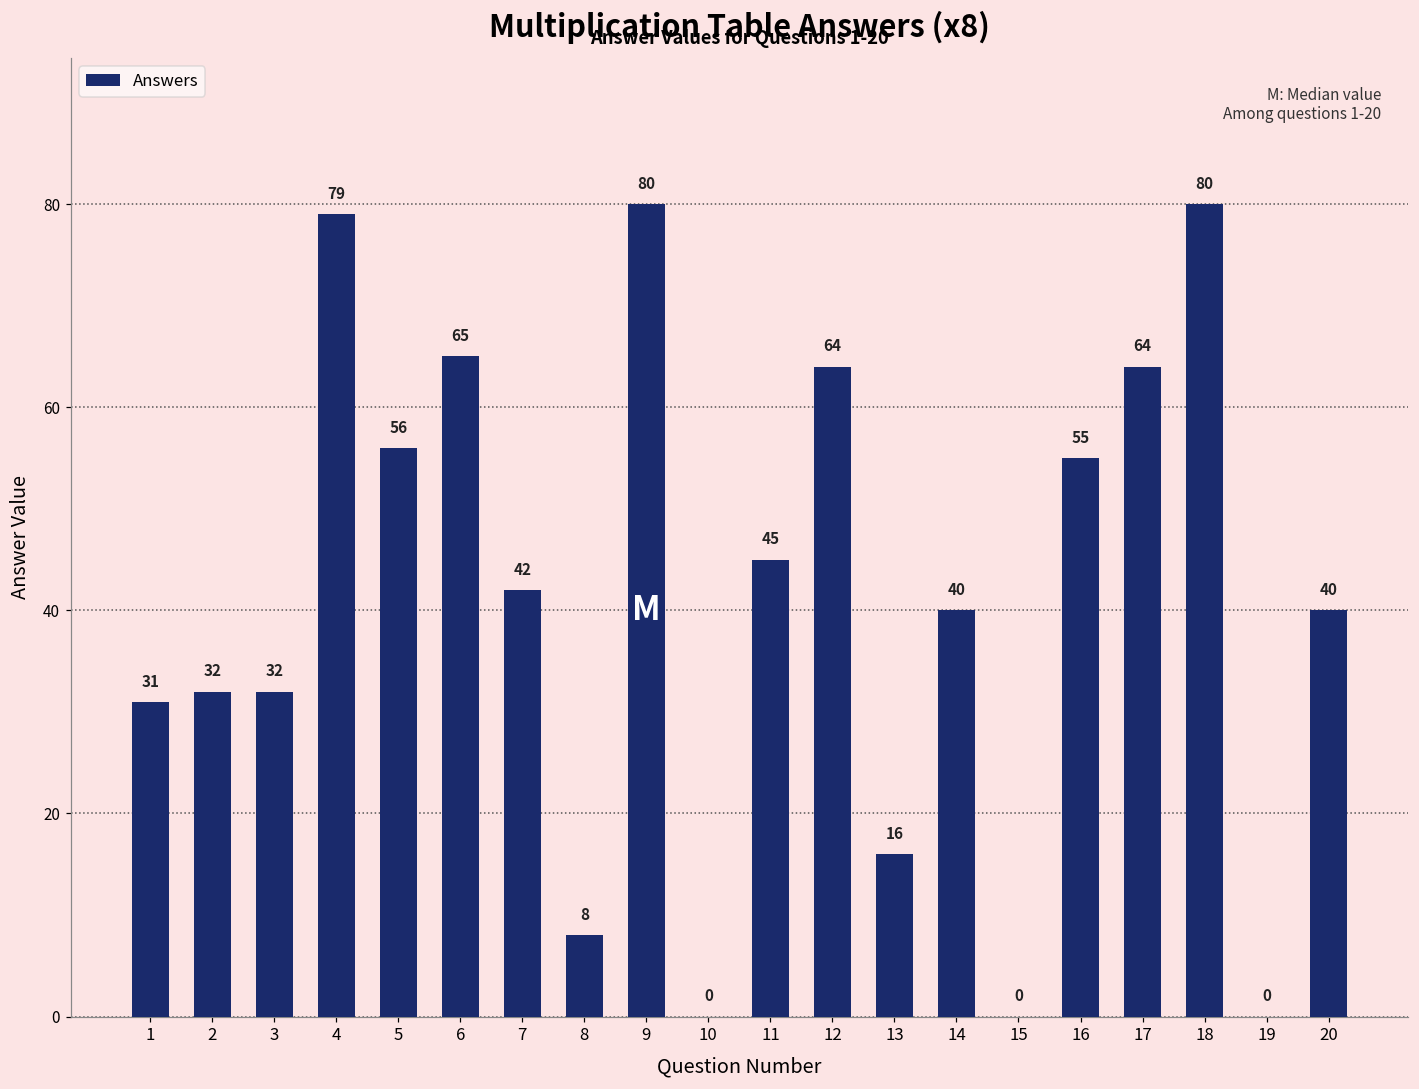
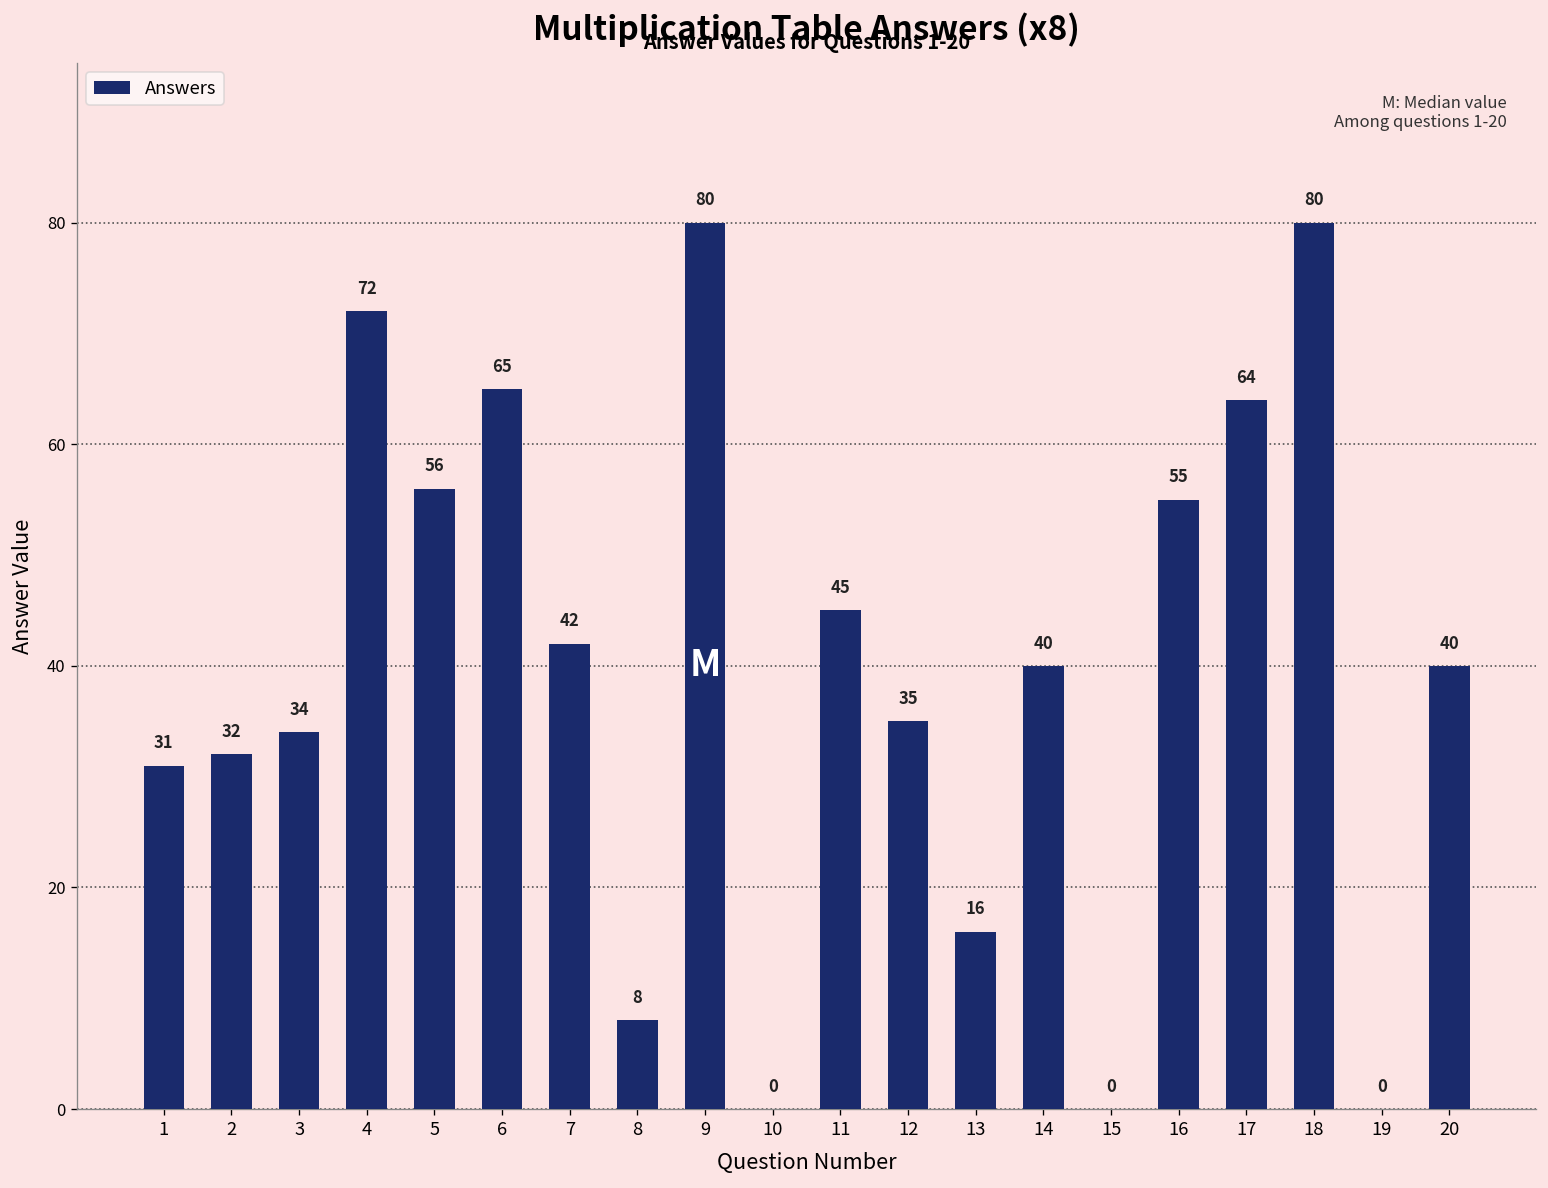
3: 32 -> 34
4: 79 -> 72
12: 64 -> 35
